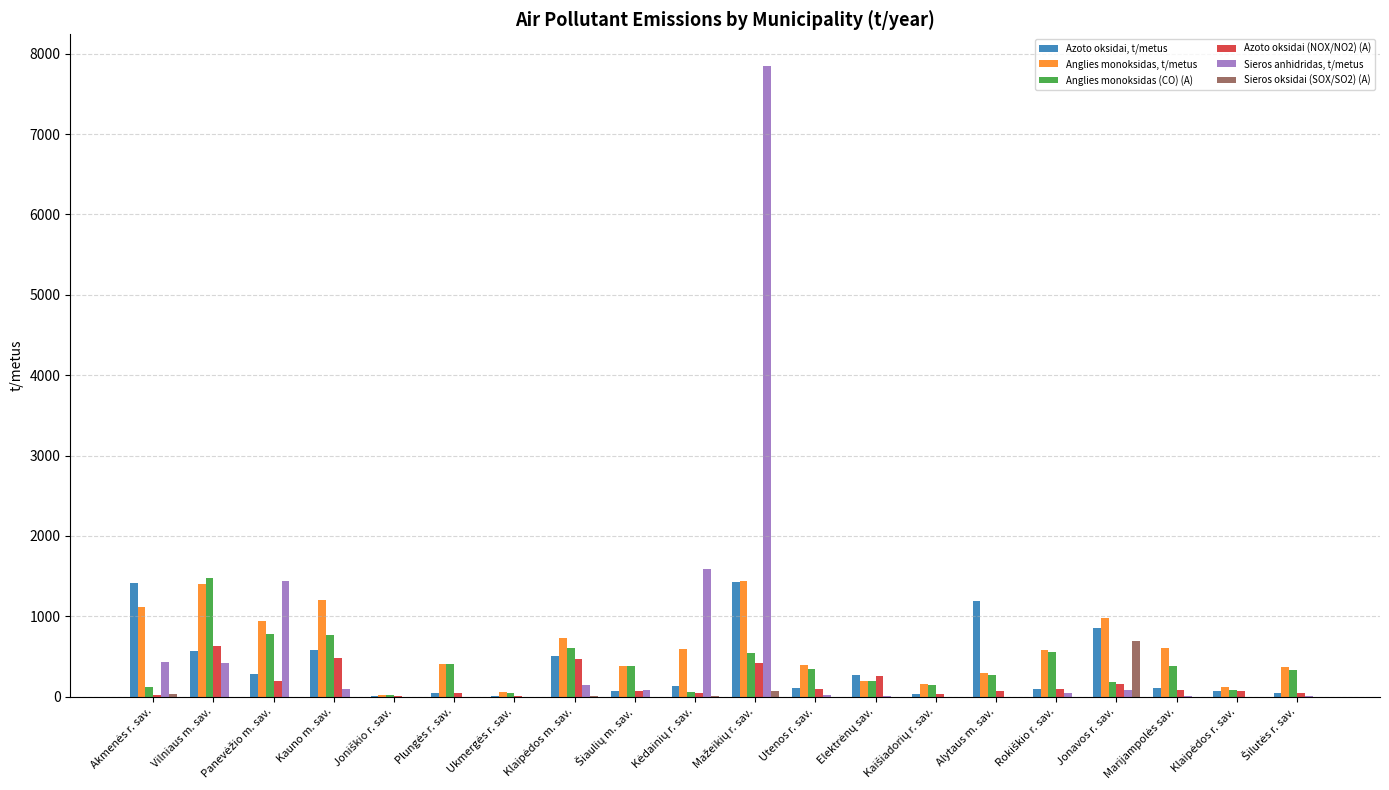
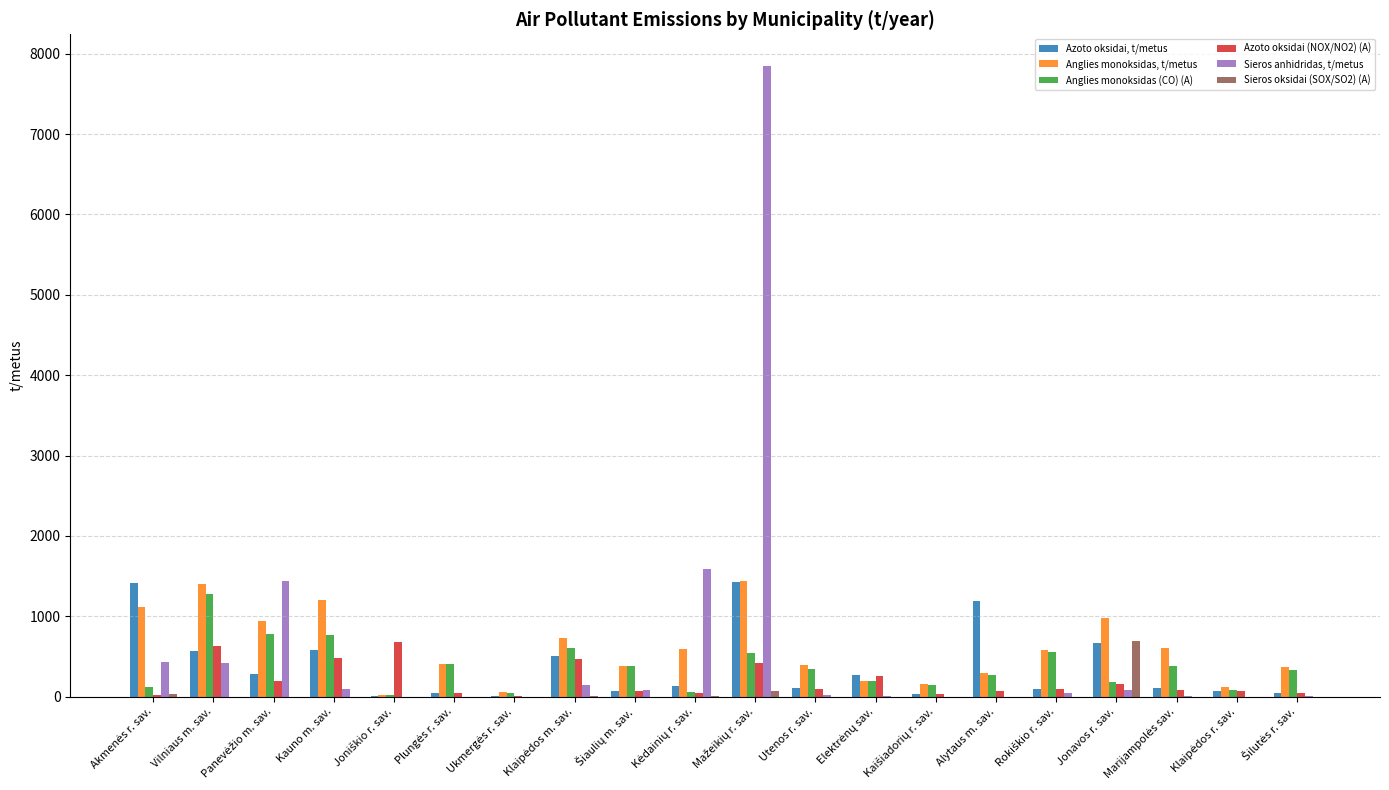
Anglies monoksidas (CO) (A), Vilniaus m. sav.: 1500 -> 1300
Azoto oksidai (NOX/NO2) (A), Joniškio r. sav.: 0 -> 700
Azoto oksidai, t/metus, Jonavos r. sav.: 900 -> 700
